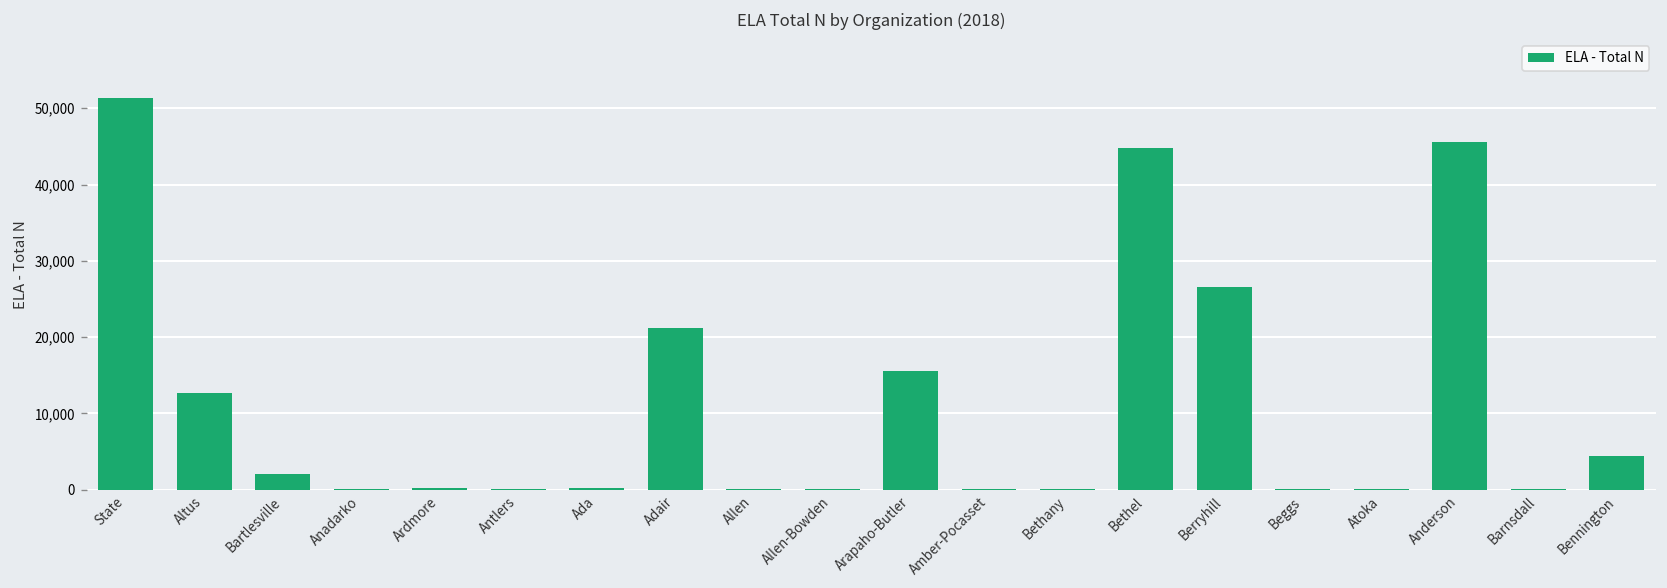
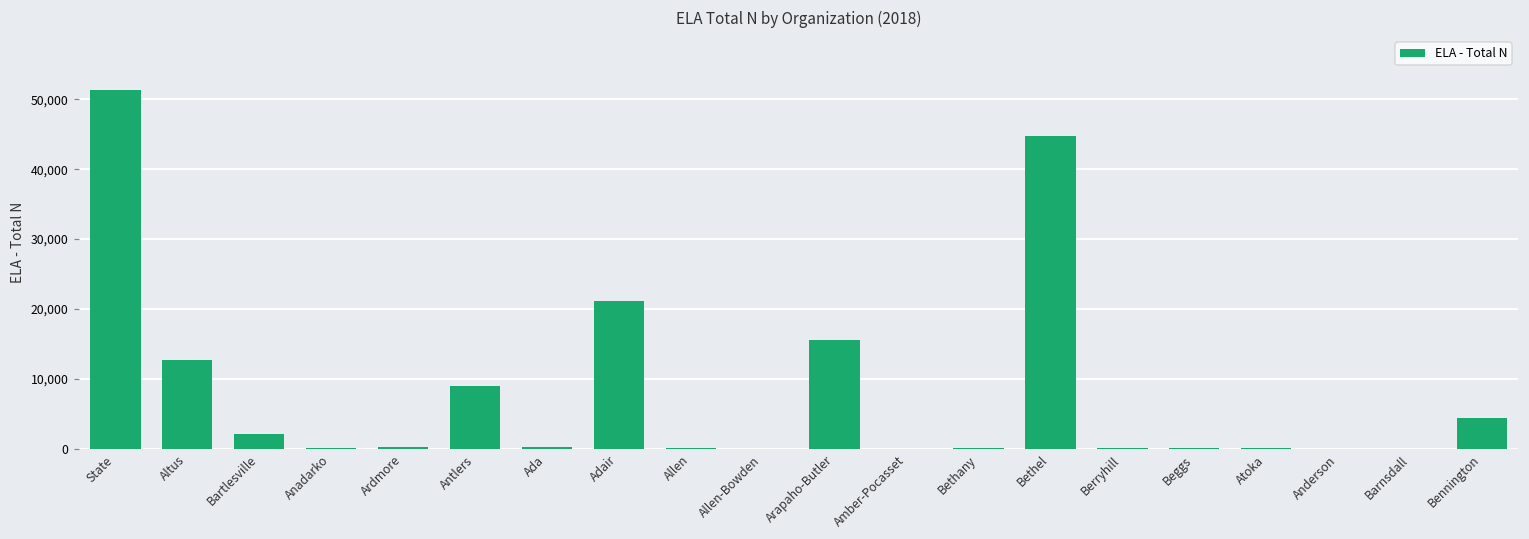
Antlers: 0 -> 9,000
Berryhill: 27,000 -> 0
Anderson: 46,000 -> 0
